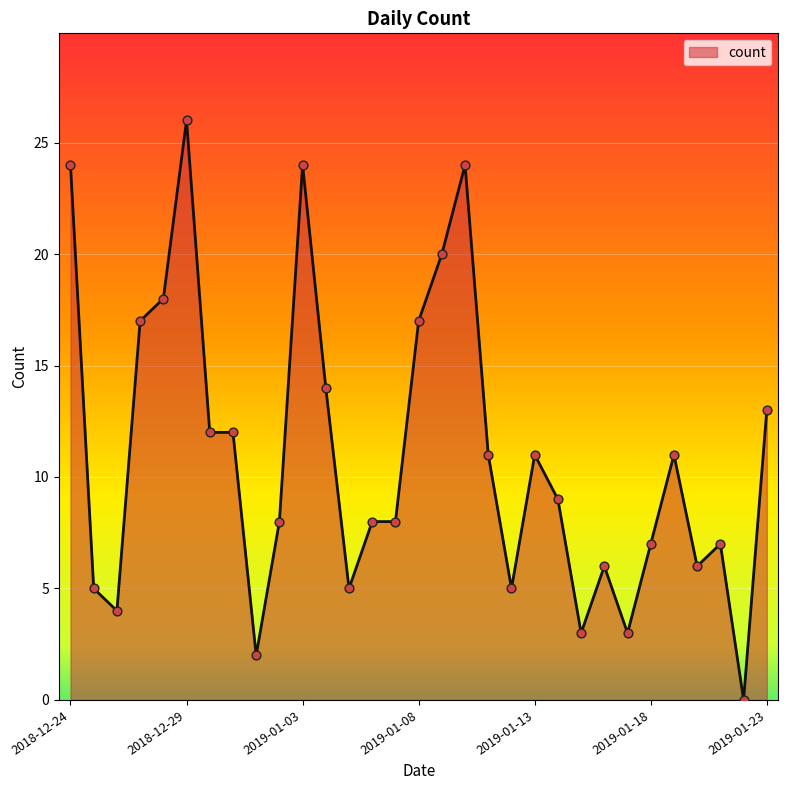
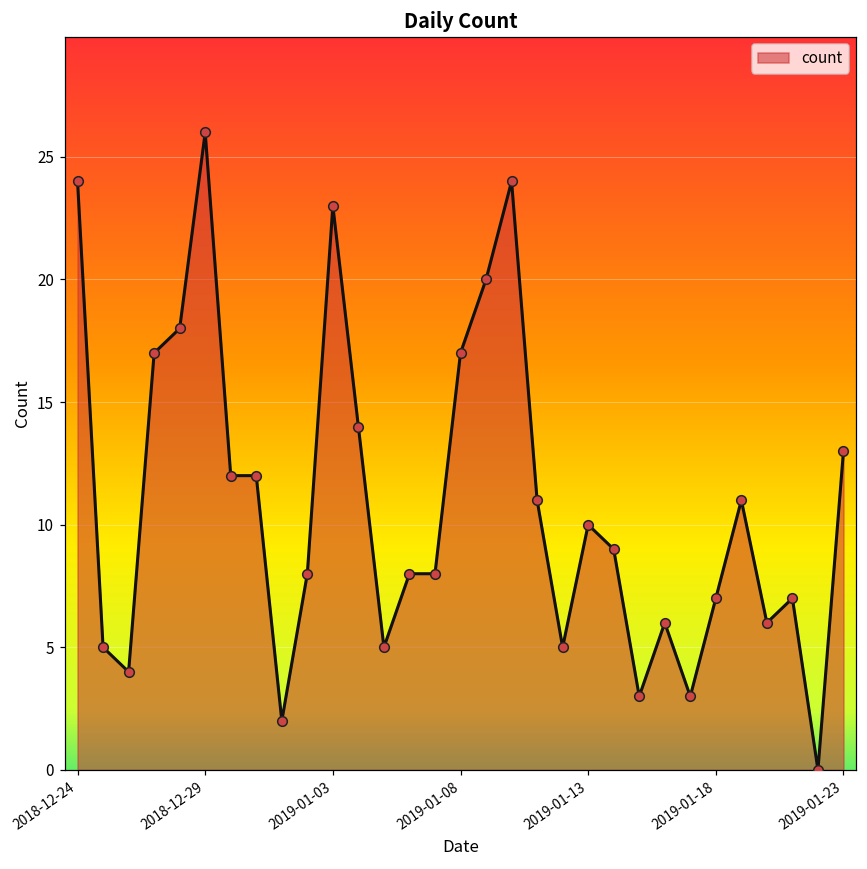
2019-01-03: 24 -> 23
2019-01-13: 11 -> 10
